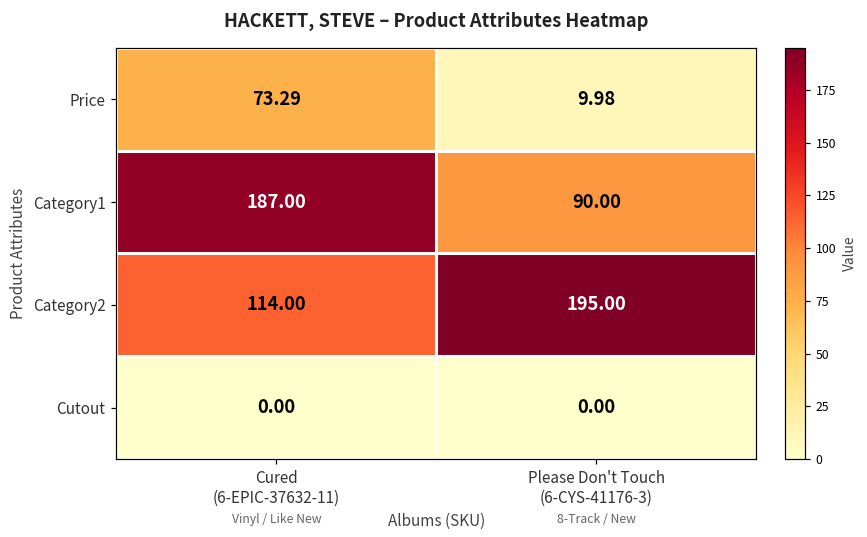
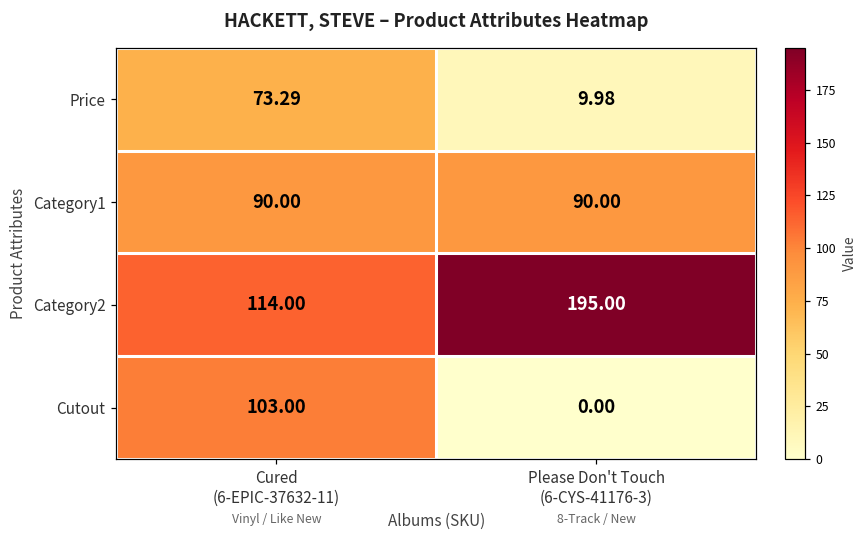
Category1, Cured (6-EPIC-37632-11): 187.00 -> 90.00
Cutout, Cured (6-EPIC-37632-11): 0.00 -> 103.00
